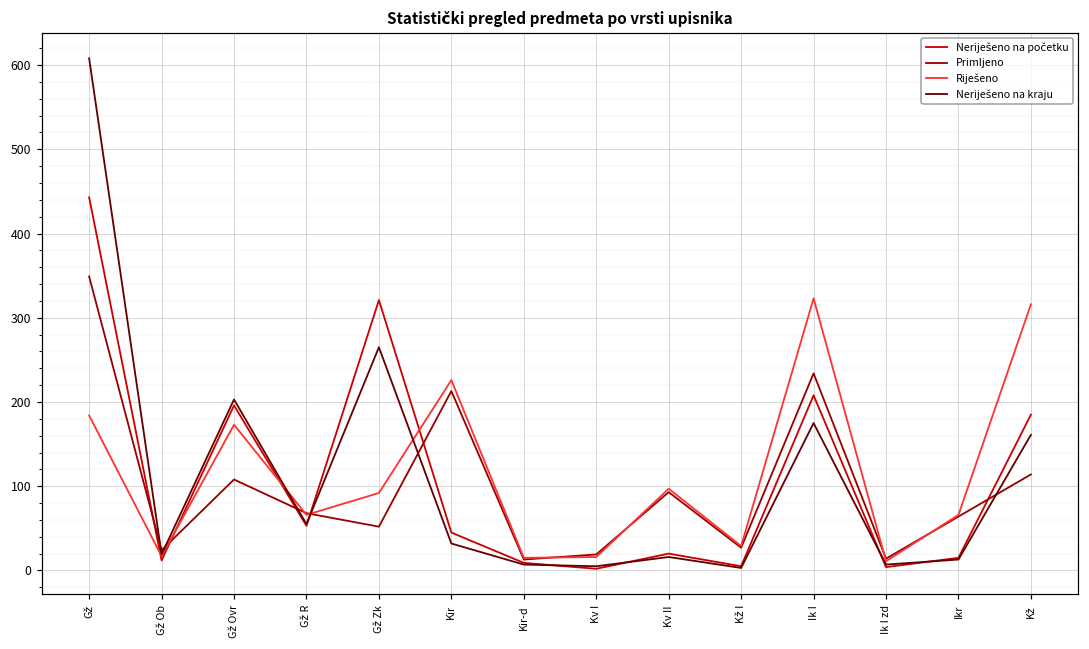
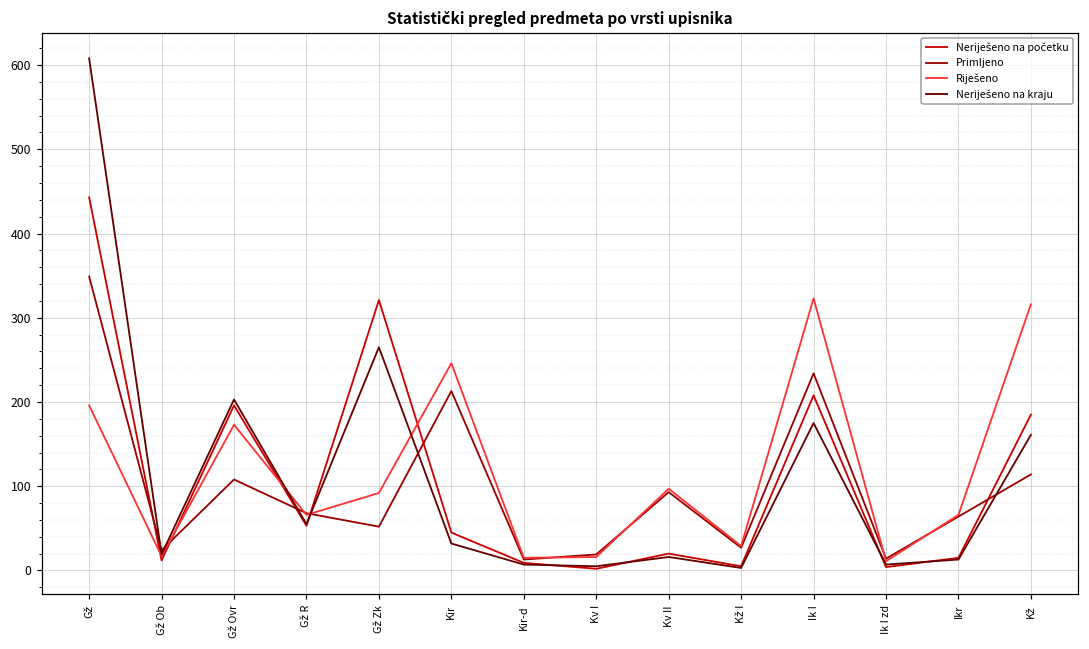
Riješeno, Gž: 180 -> 200
Riješeno, Kir: 230 -> 250
